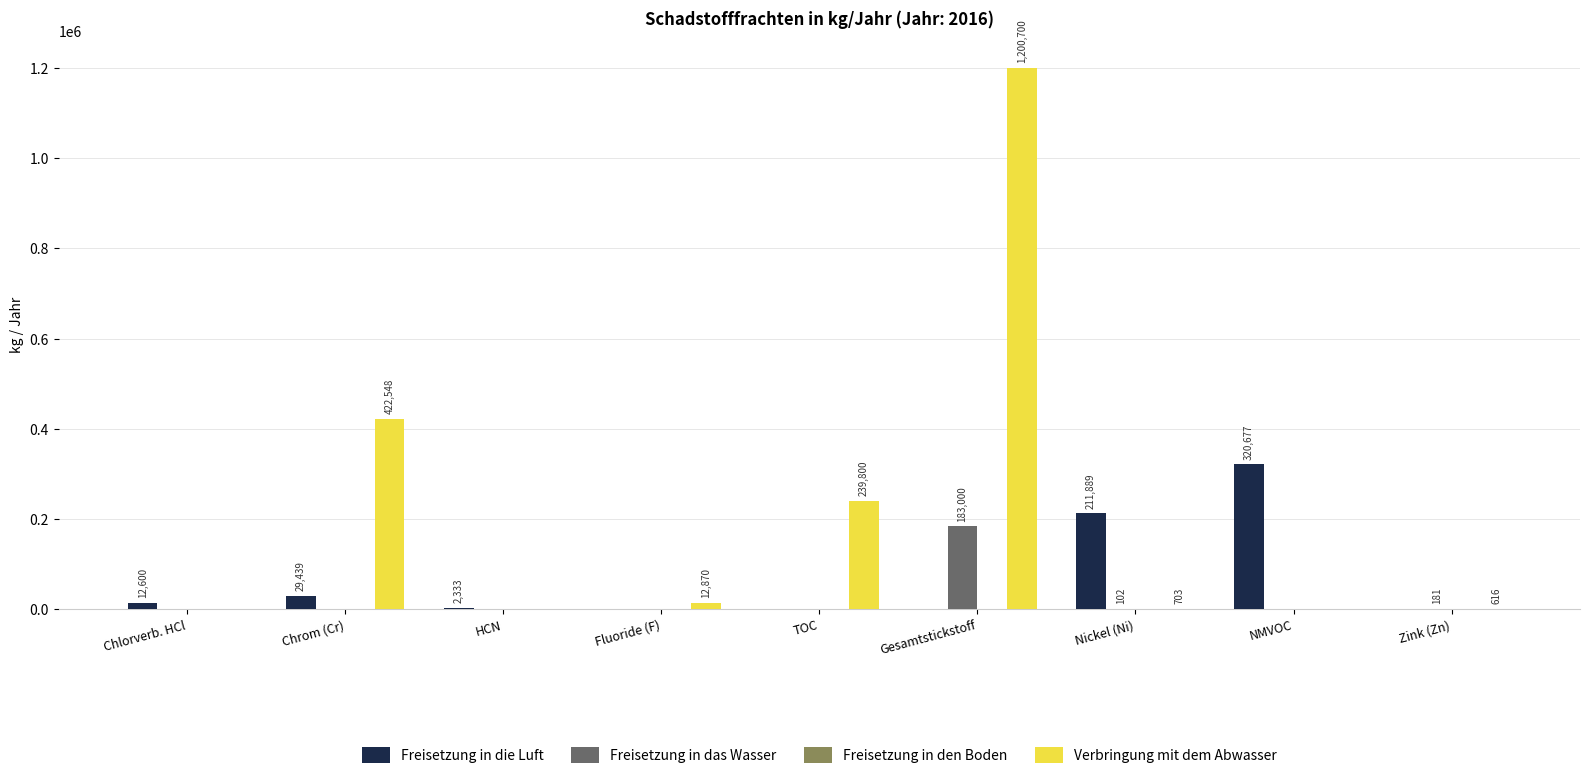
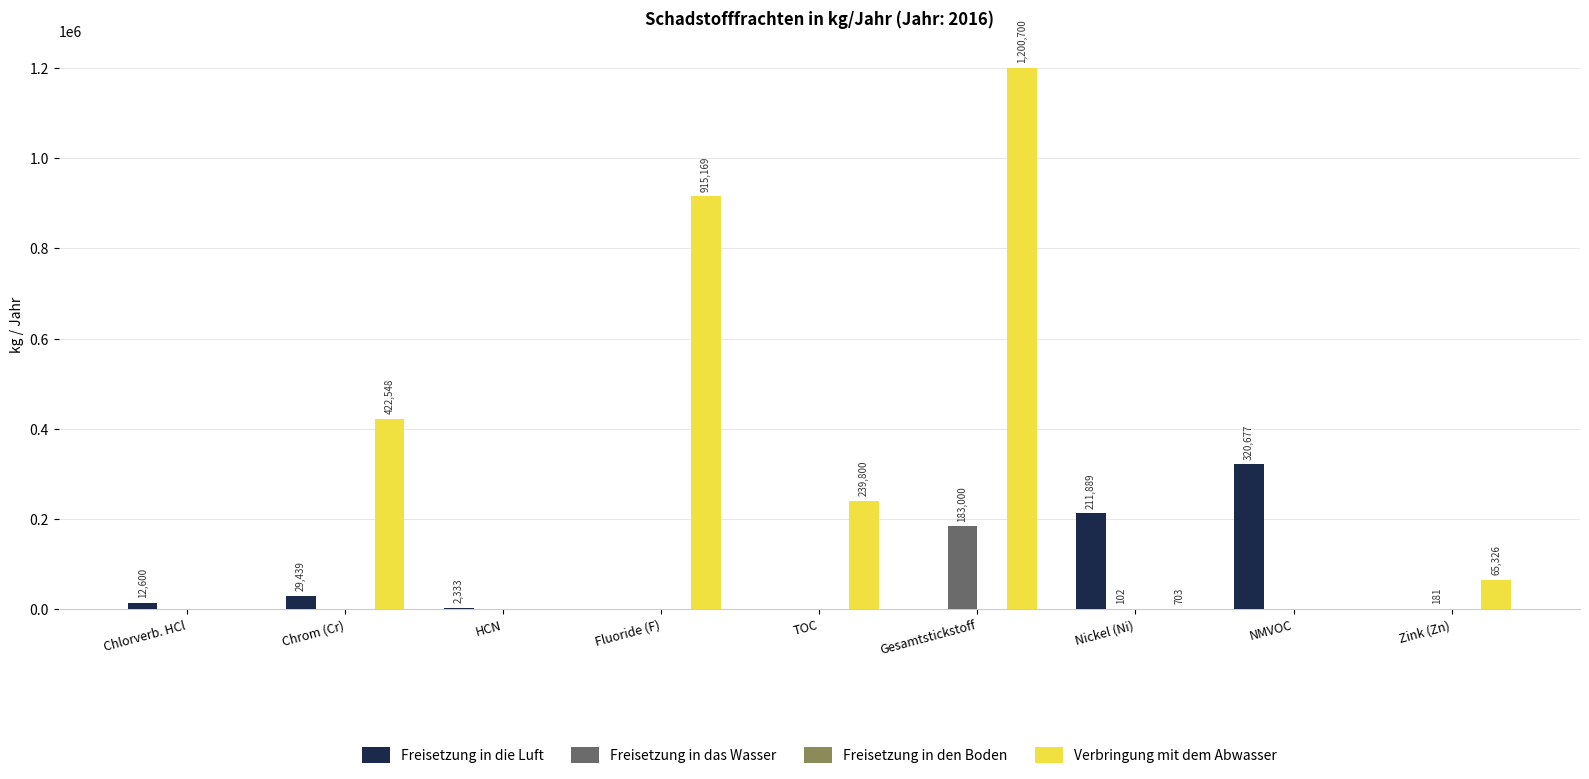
Verbringung mit dem Abwasser, Fluoride (F): 12,870 -> 915,169
Verbringung mit dem Abwasser, Zink (Zn): 616 -> 65,326
